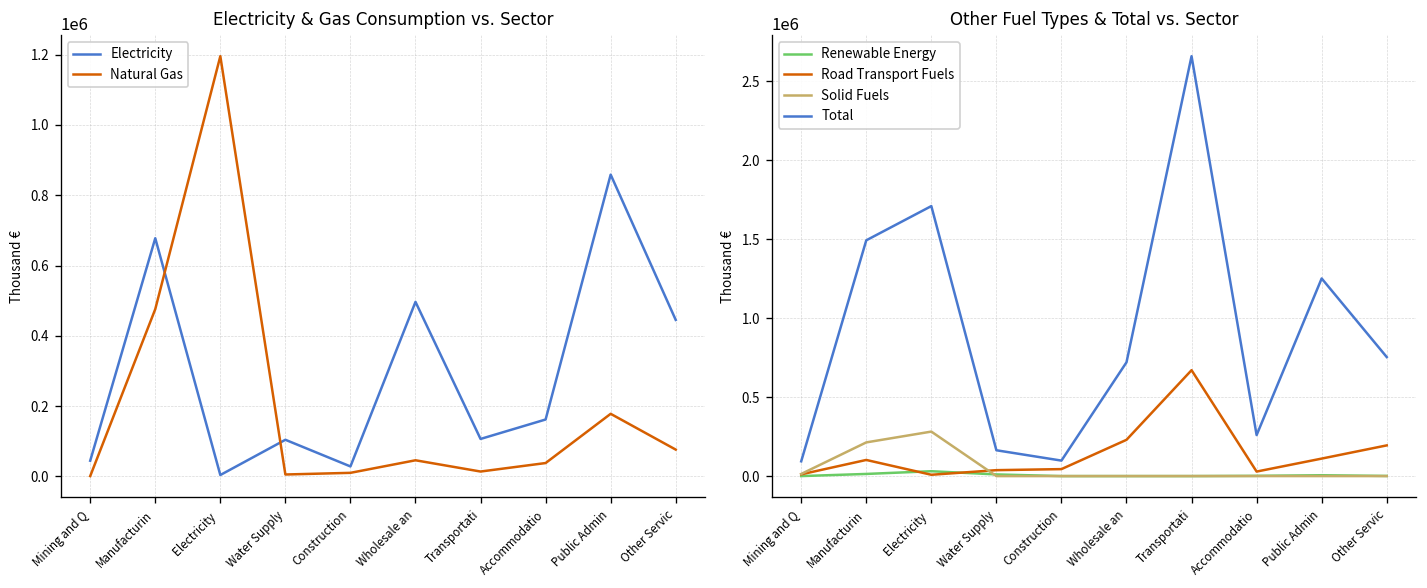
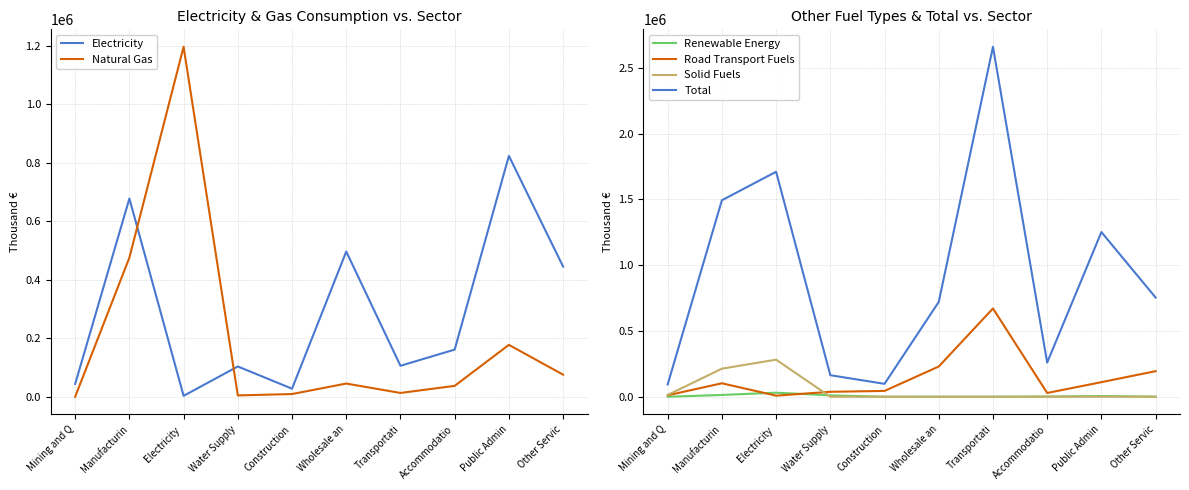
Electricity & Gas Consumption vs. Sector, Electricity, Public Admin: 860000 -> 820000
